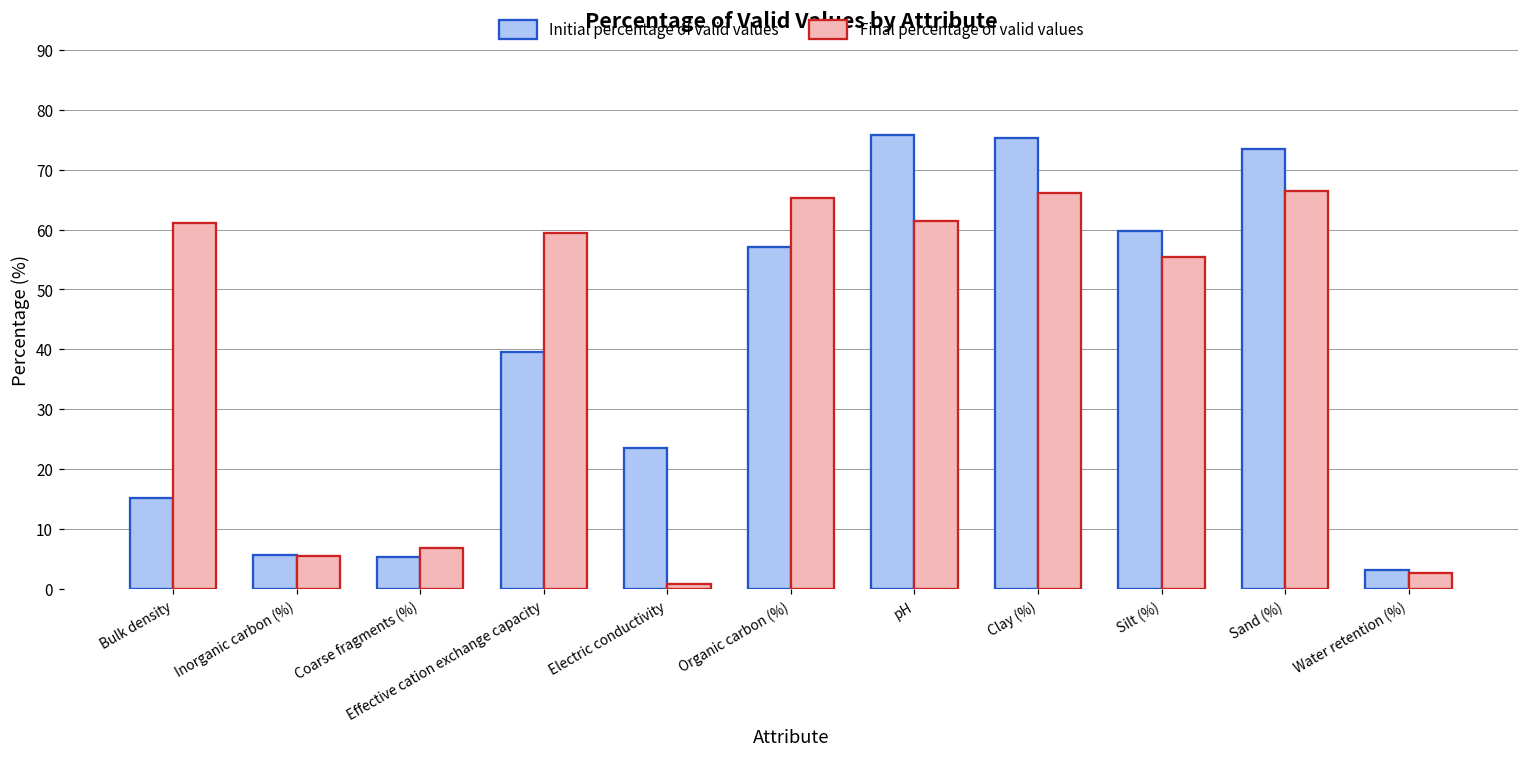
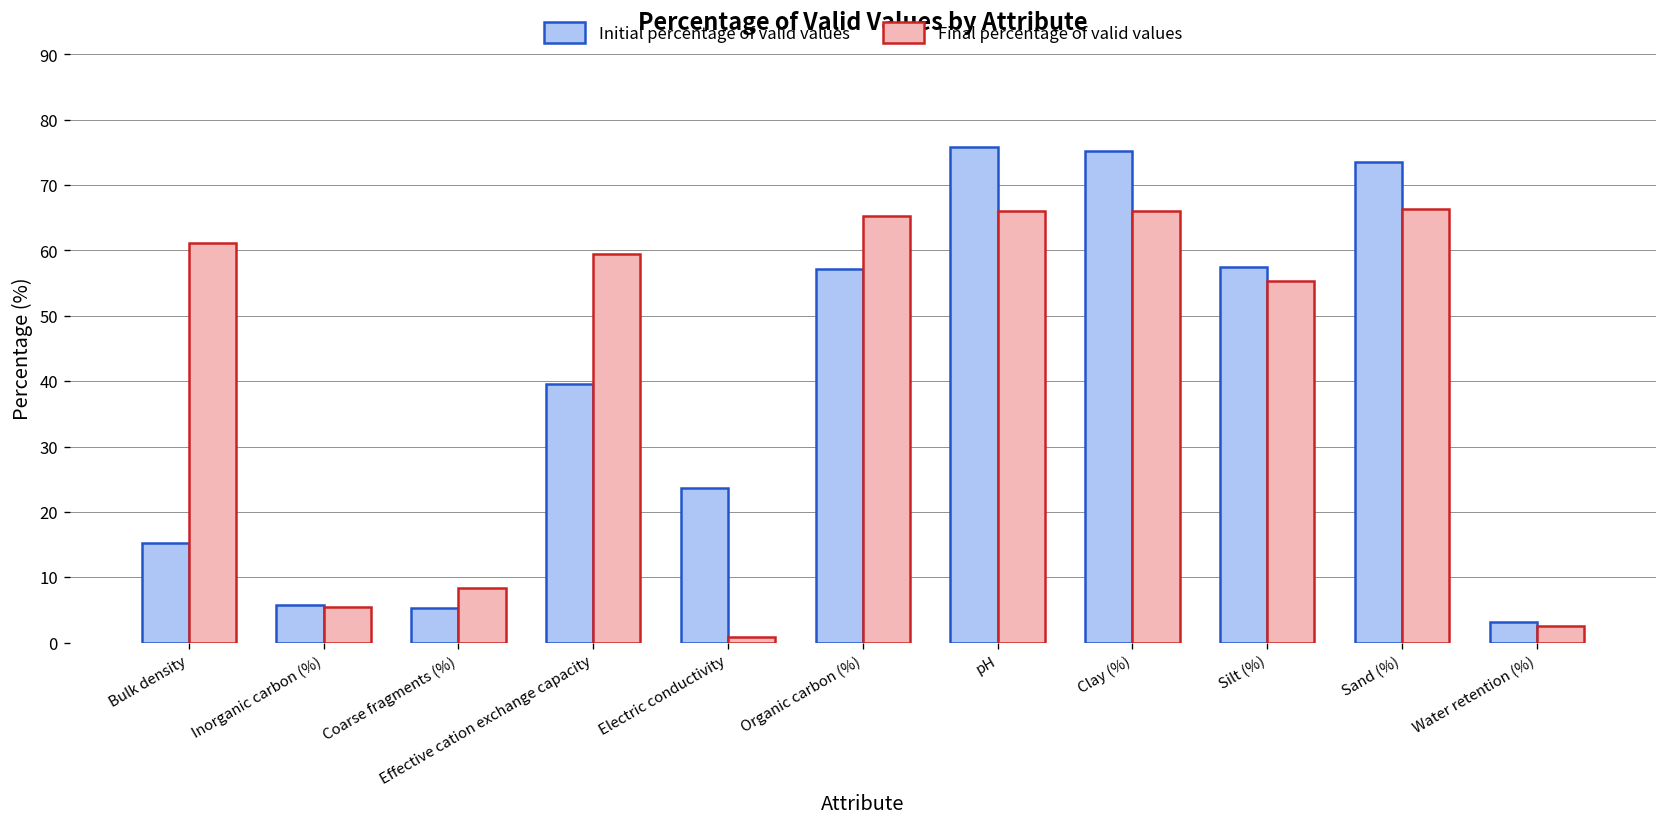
Final percentage of valid values, Coarse fragments (%): 7 -> 8
Final percentage of valid values, pH: 61 -> 66
Initial percentage of valid values, Silt (%): 60 -> 57
